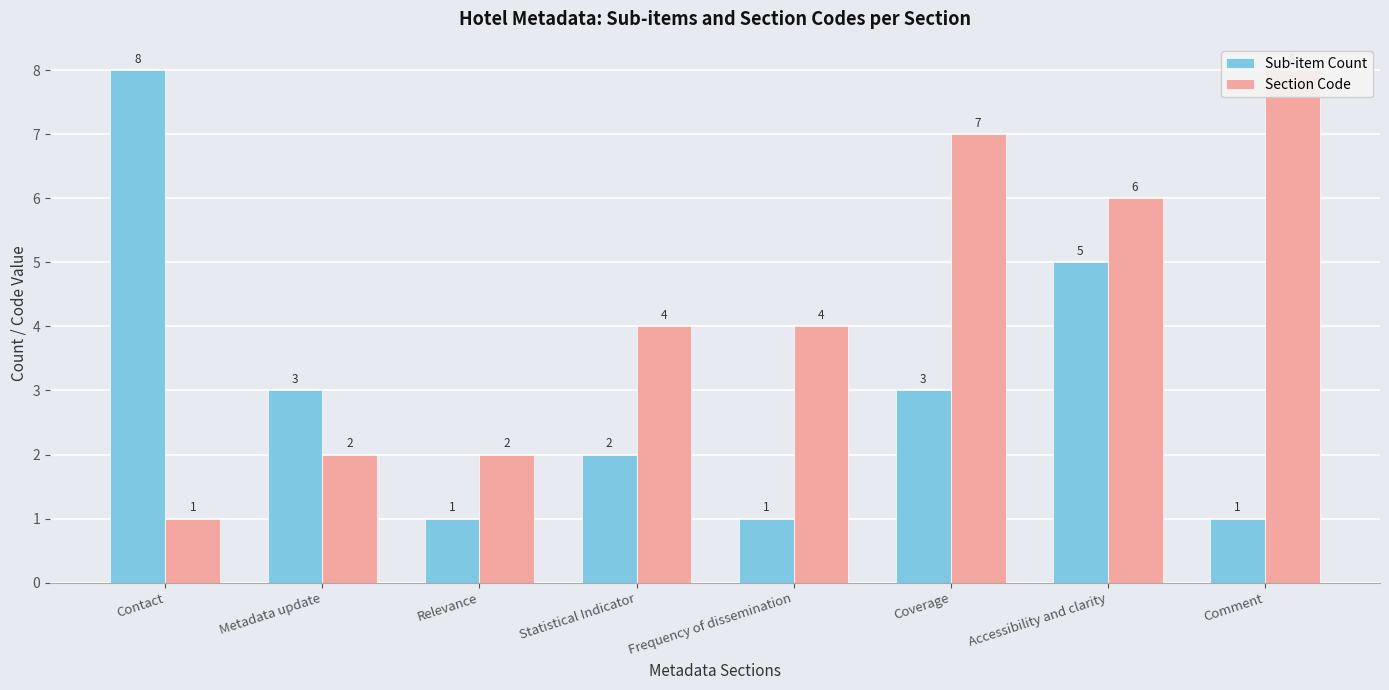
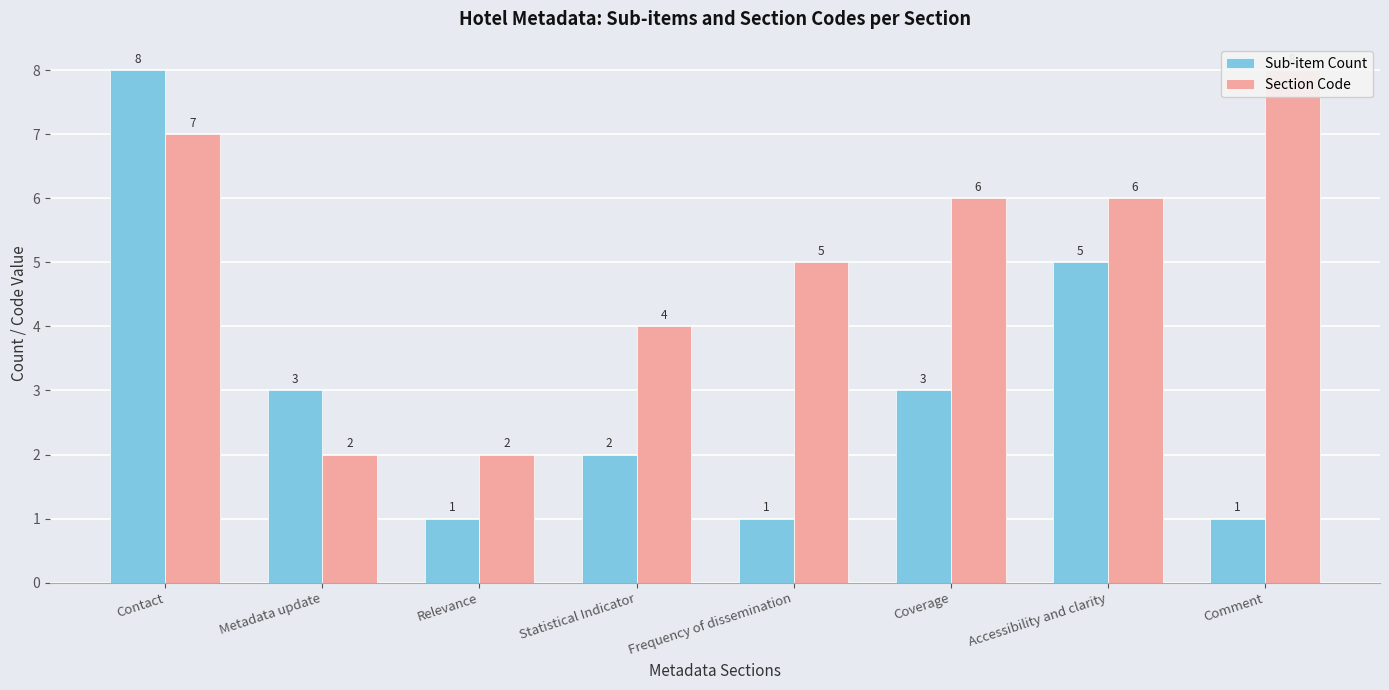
Section Code, Contact: 1 -> 7
Section Code, Frequency of dissemination: 4 -> 5
Section Code, Coverage: 7 -> 6
